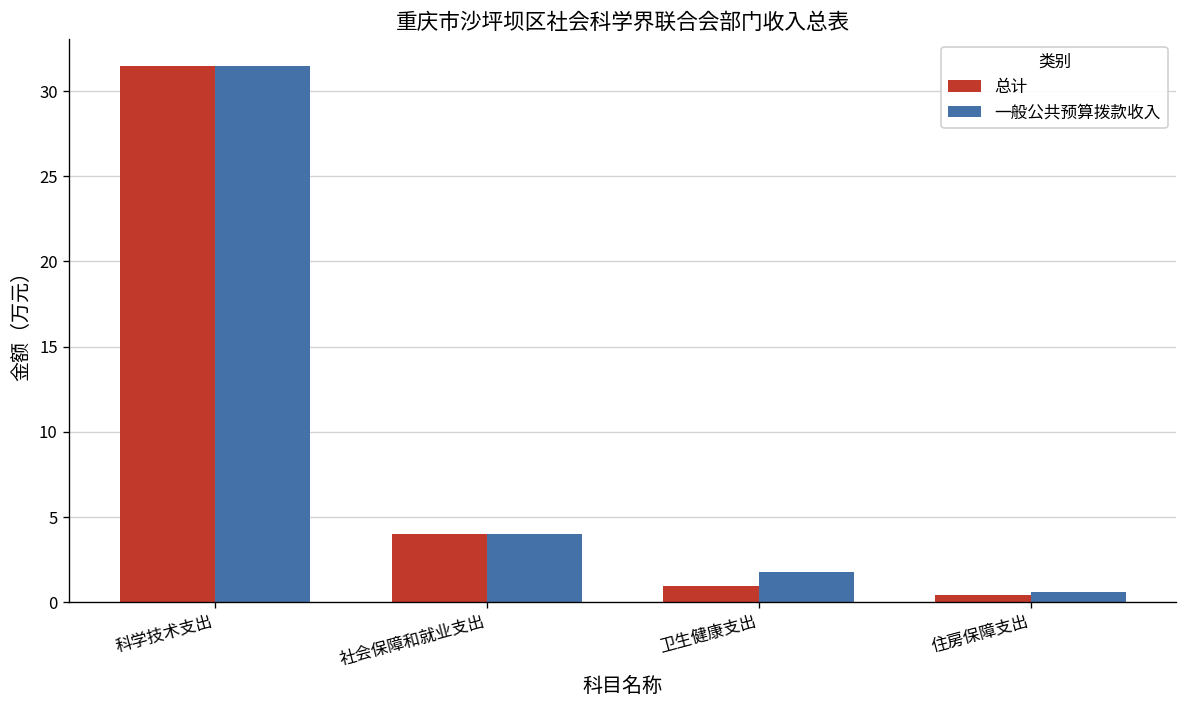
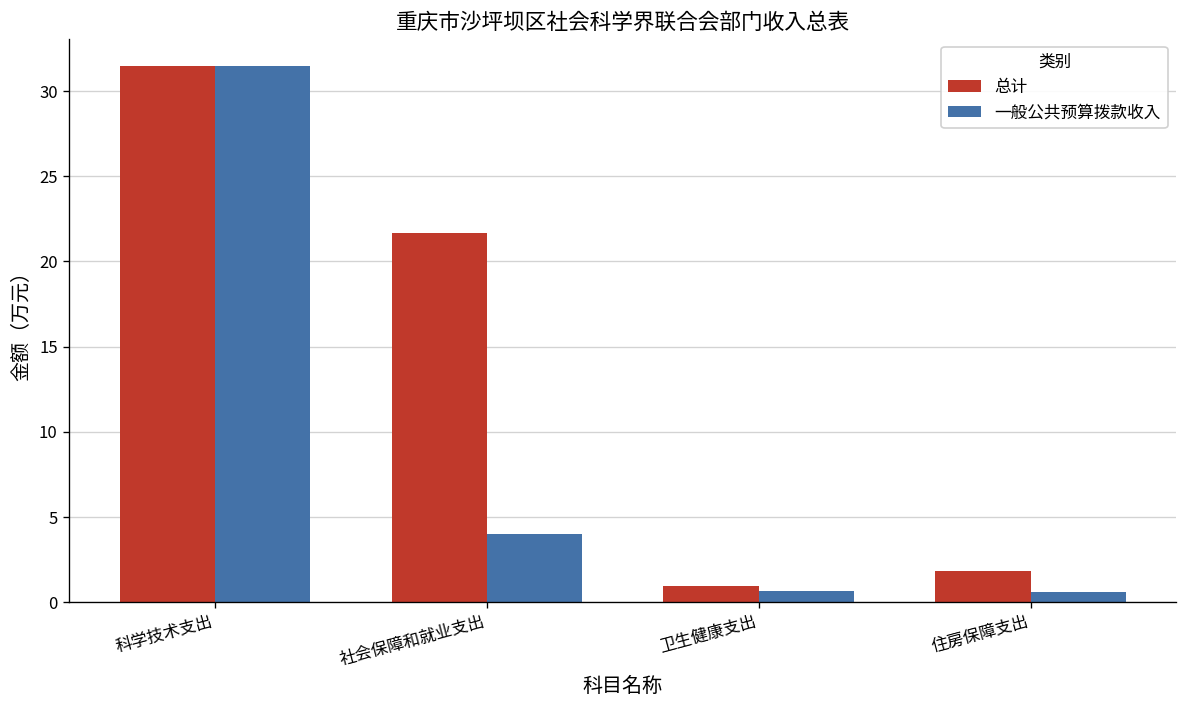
总计, 社会保障和就业支出: 4.0 -> 21.7
一般公共预算拨款收入, 卫生健康支出: 1.8 -> 0.6
总计, 住房保障支出: 0.4 -> 1.9
